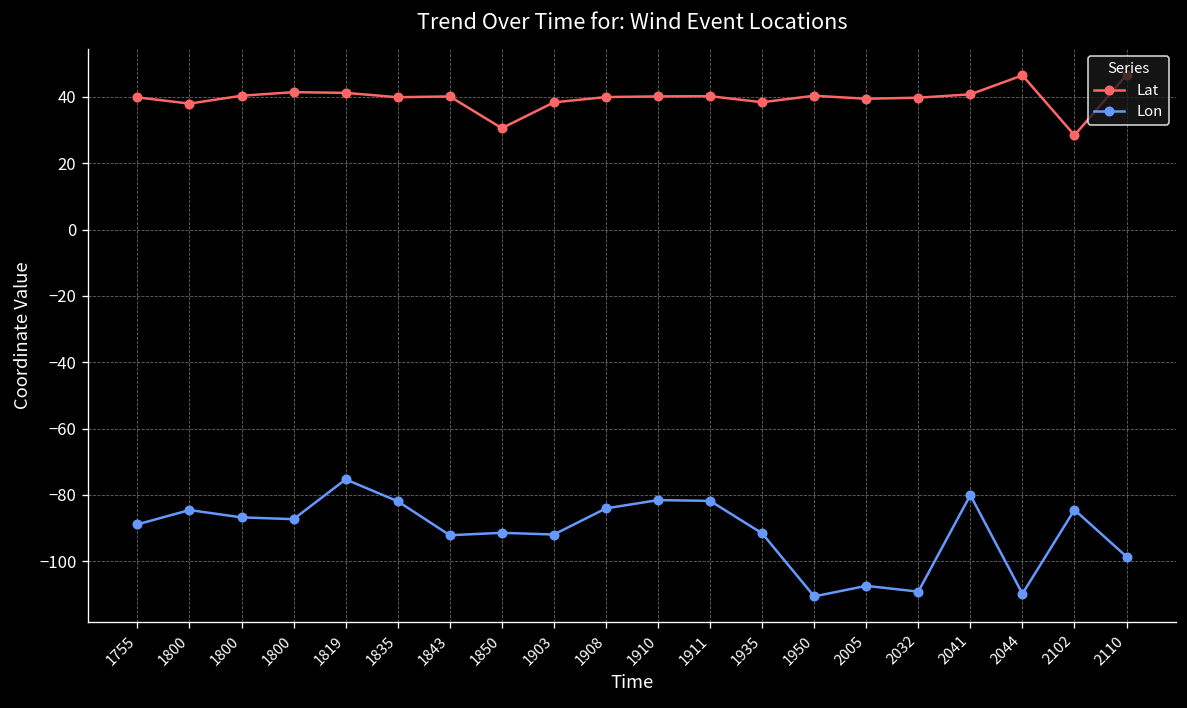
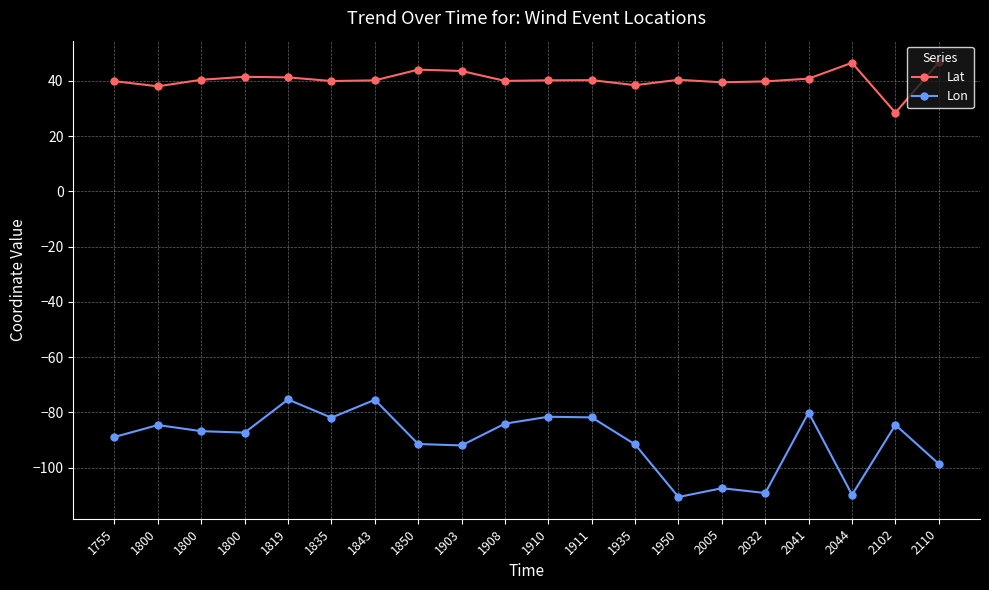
Lon, 1843: -92 -> -75
Lat, 1850: 31 -> 44
Lat, 1903: 38 -> 44
